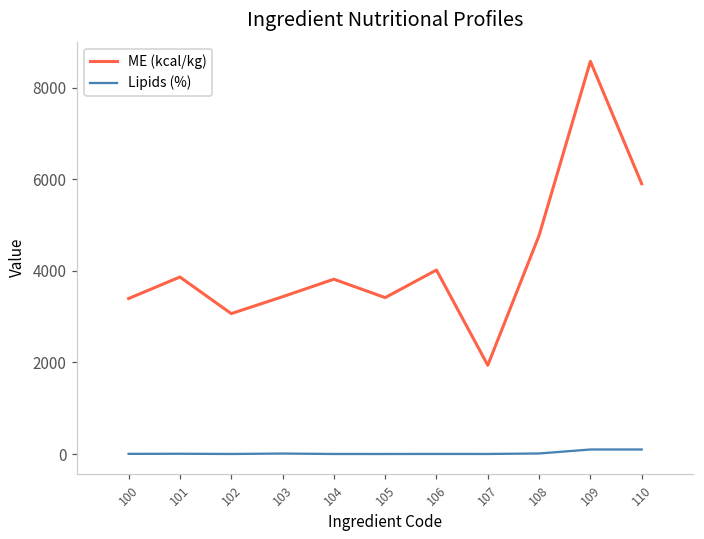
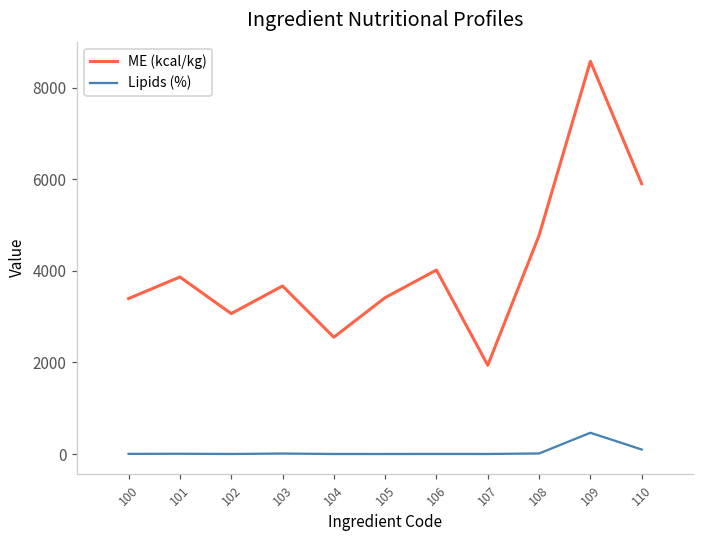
ME (kcal/kg), 103: 3400 -> 3700
ME (kcal/kg), 104: 3800 -> 2600
Lipids (%), 109: 100 -> 500
